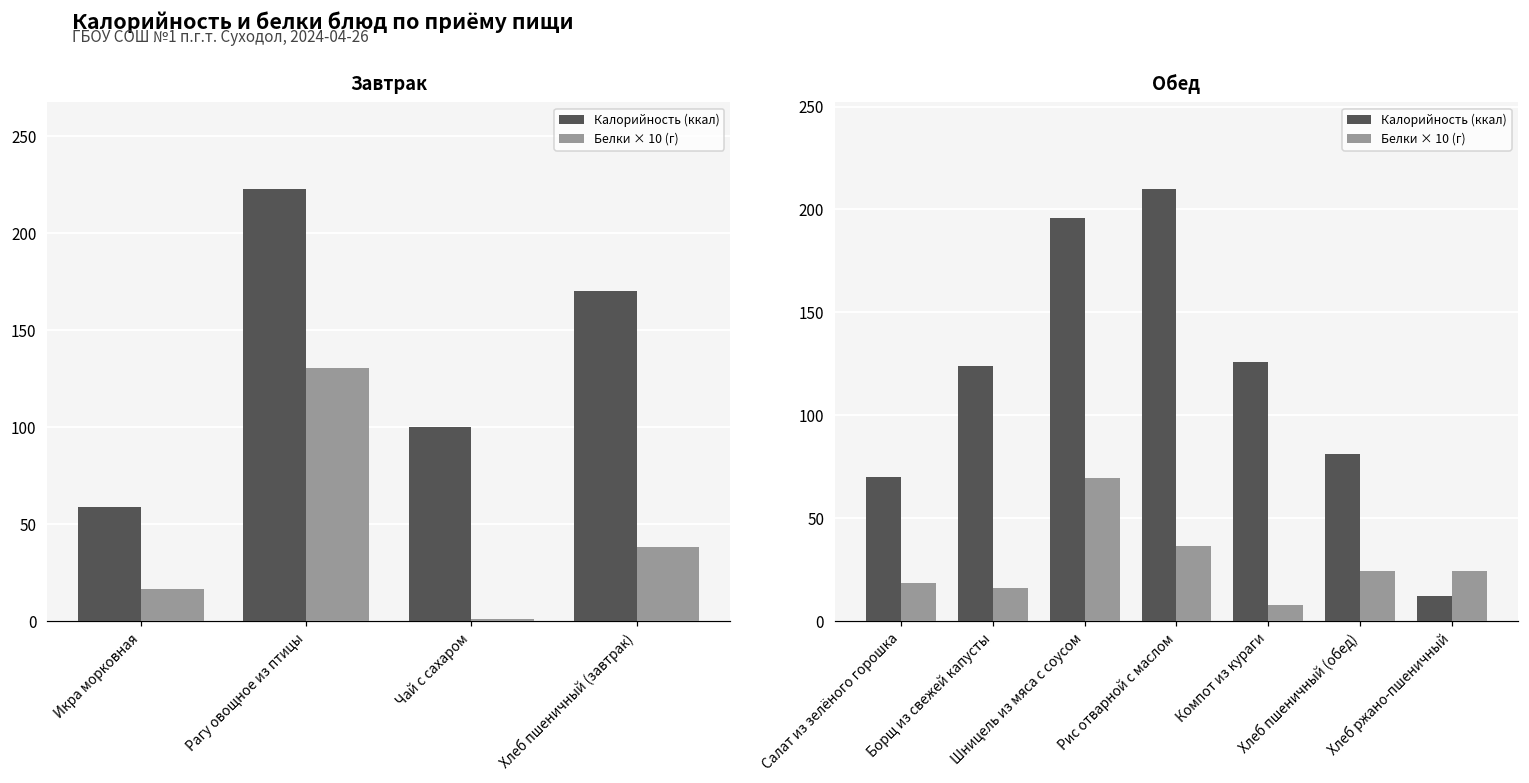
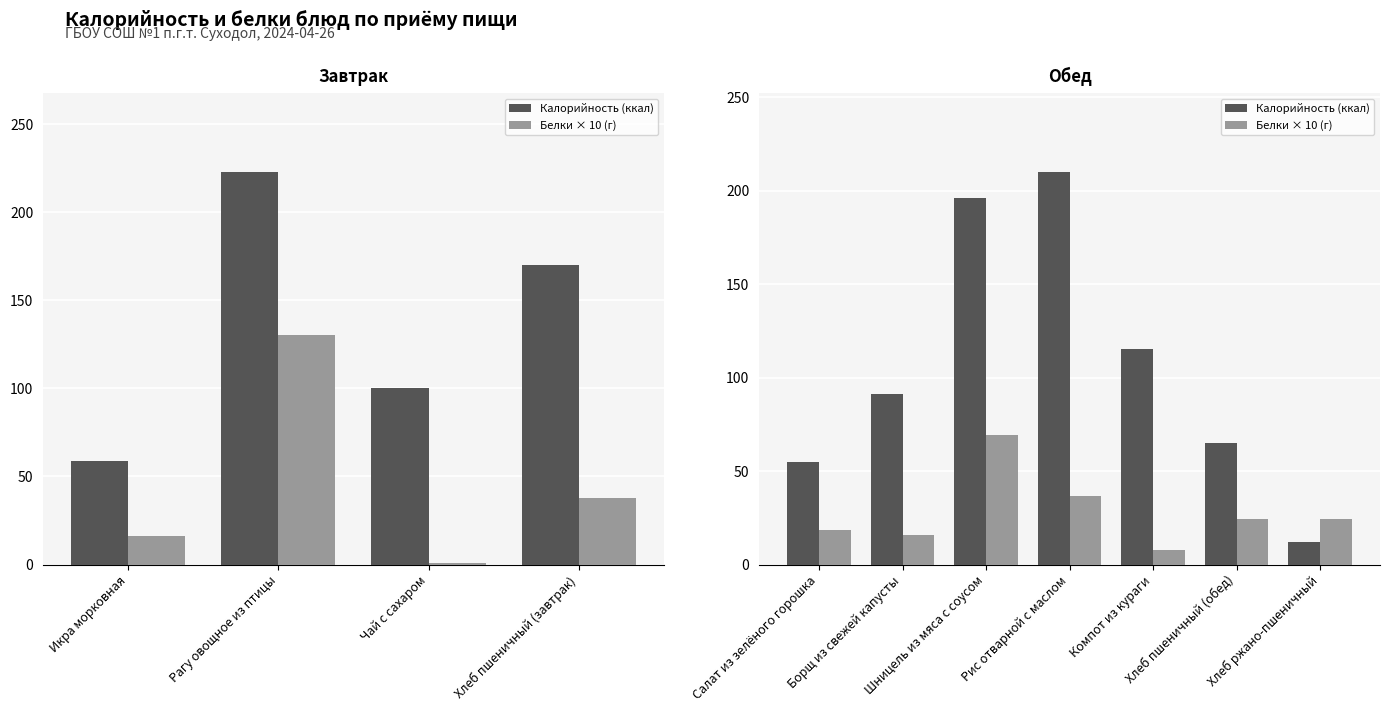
Обед, Калорийность (ккал), Салат из зелёного горошка: 70 -> 55
Обед, Калорийность (ккал), Борщ из свежей капусты: 124 -> 91
Обед, Калорийность (ккал), Компот из кураги: 126 -> 115
Обед, Калорийность (ккал), Хлеб пшеничный (обед): 81 -> 65
